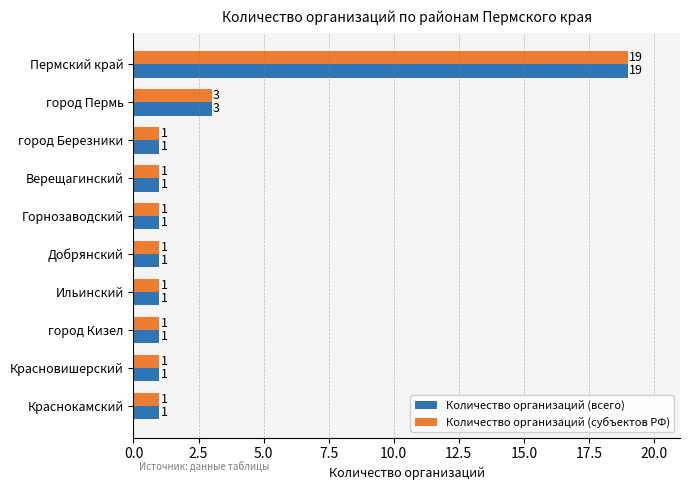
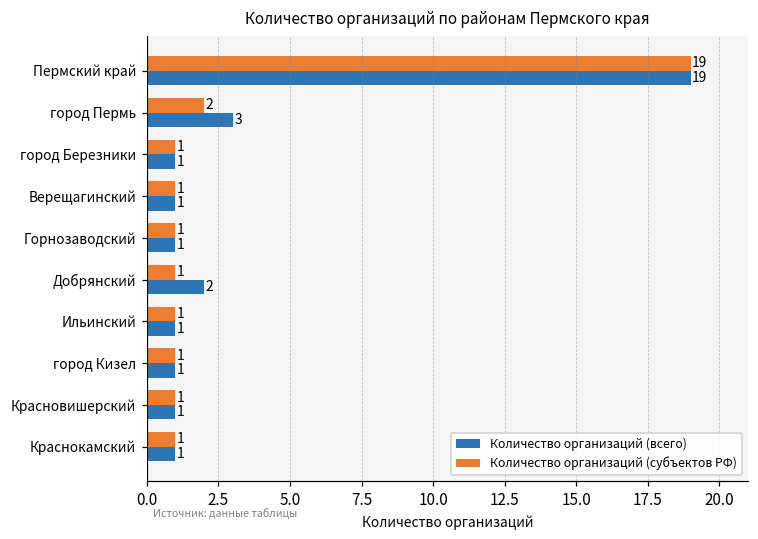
Количество организаций (субъектов РФ), город Пермь: 3 -> 2
Количество организаций (всего), Добрянский: 1 -> 2
